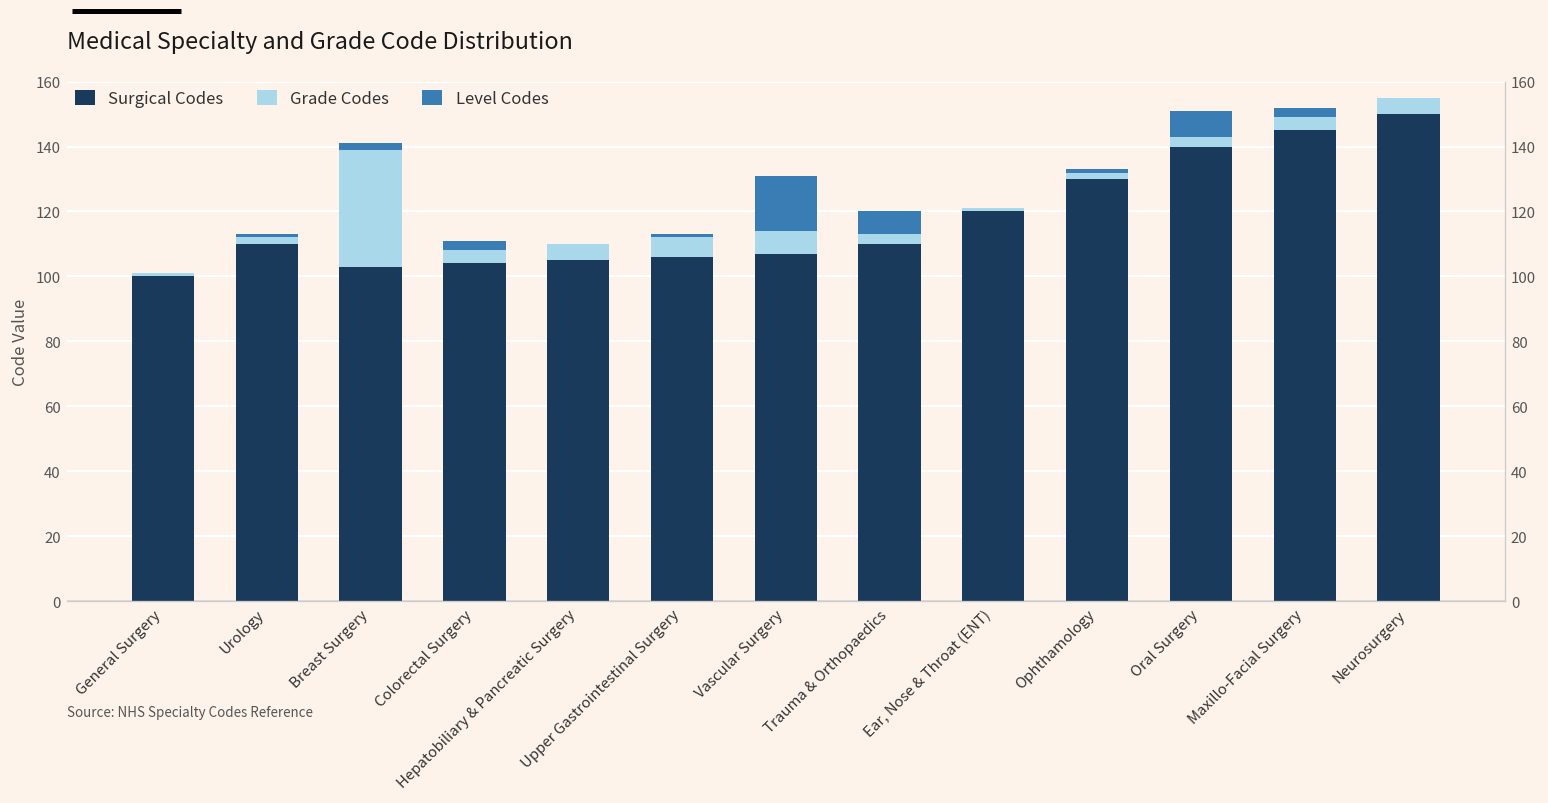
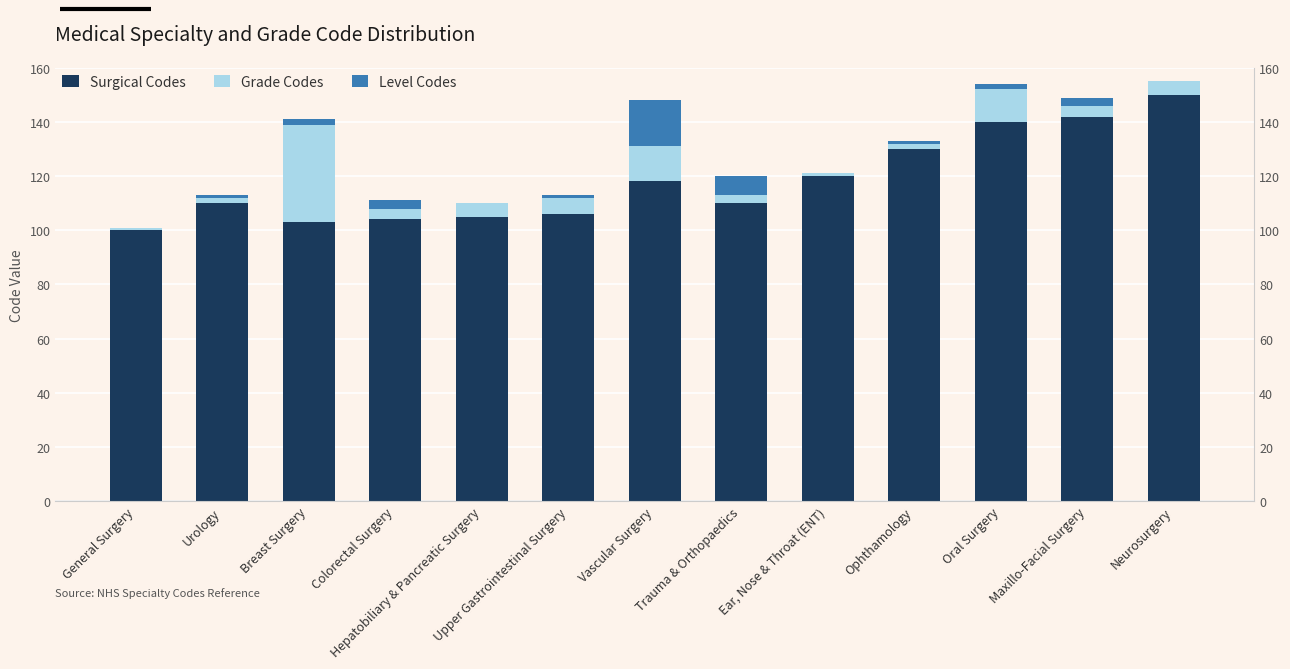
Surgical Codes, Vascular Surgery: 107 -> 118
Grade Codes, Vascular Surgery: 7 -> 13
Grade Codes, Oral Surgery: 3 -> 12
Level Codes, Oral Surgery: 8 -> 2
Surgical Codes, Maxillo-Facial Surgery: 145 -> 142
